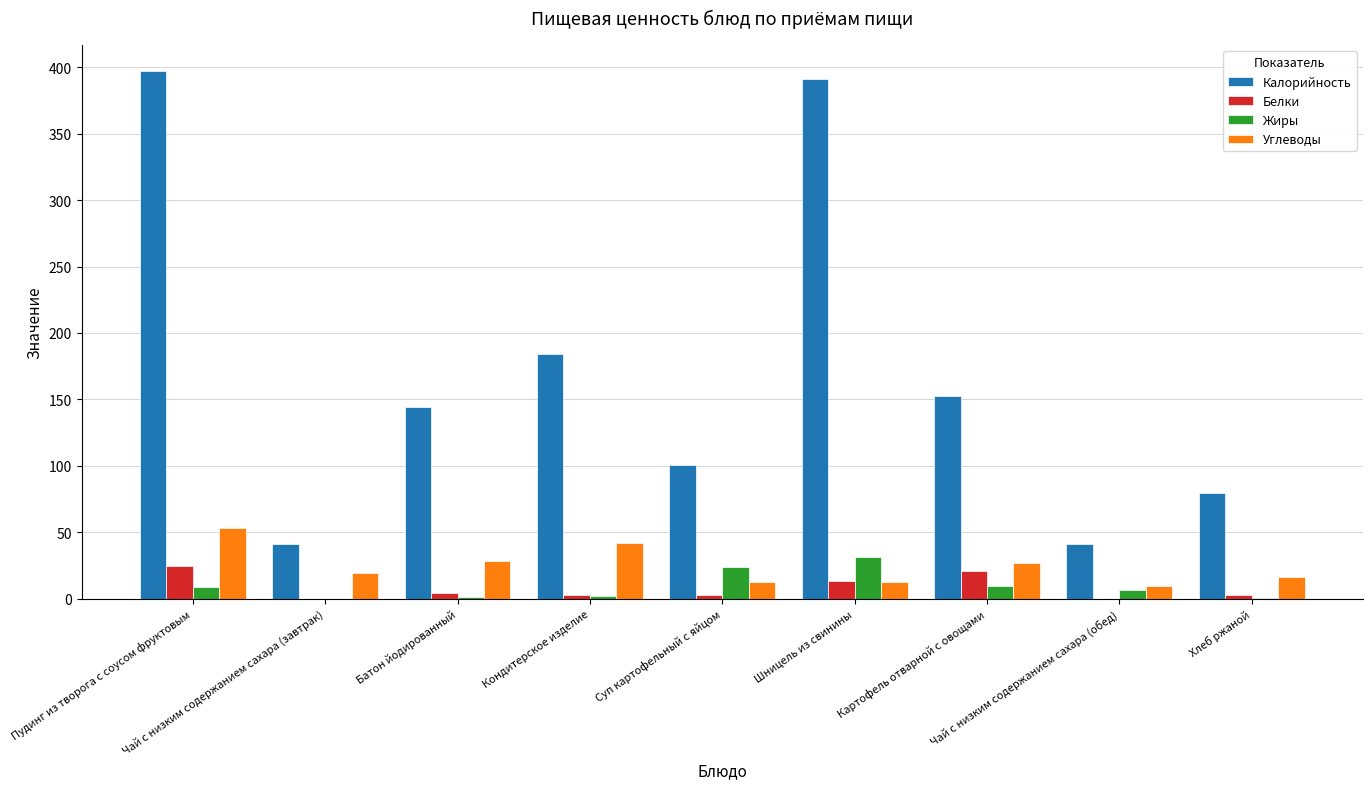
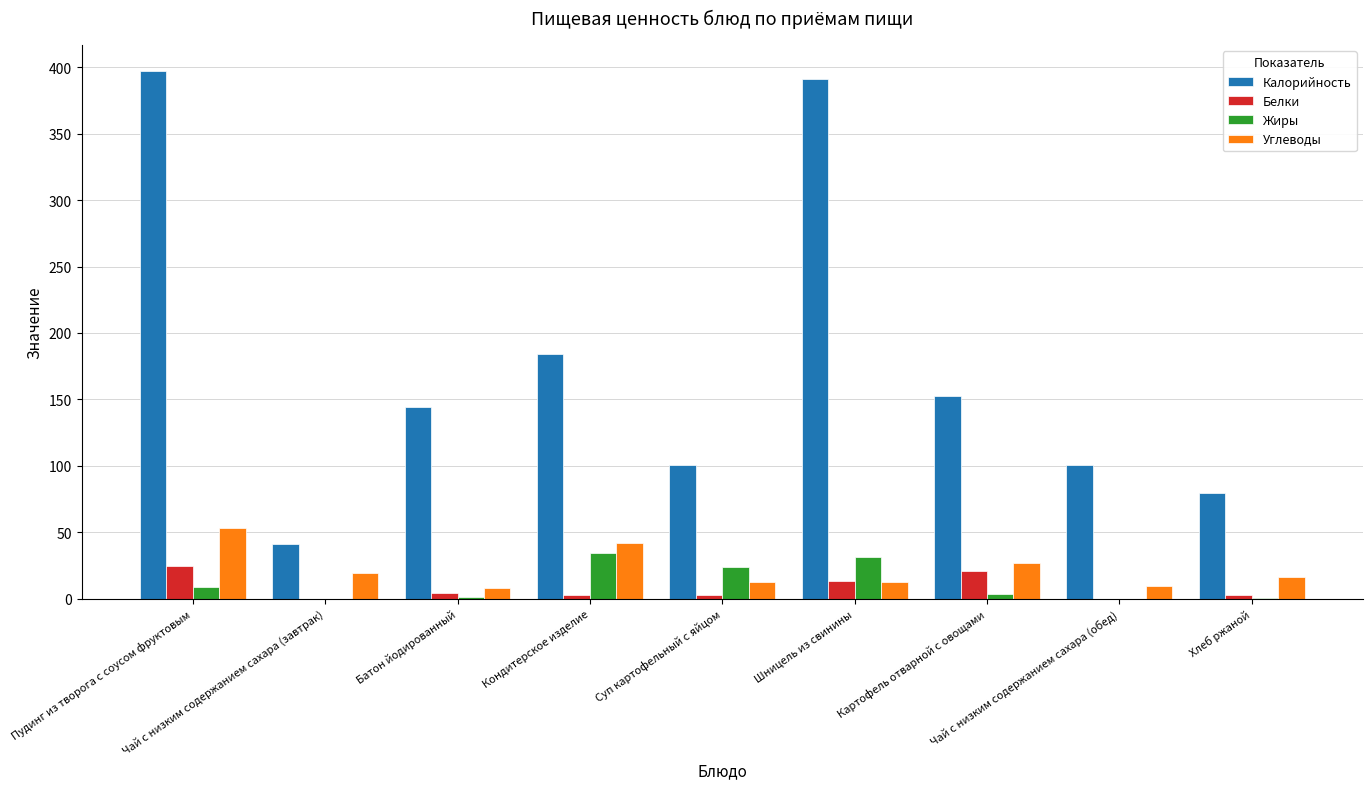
Углеводы, Батон йодированный: 28 -> 8
Жиры, Кондитерское изделие: 2 -> 34
Жиры, Картофель отварной с овощами: 9 -> 3
Калорийность, Чай с низким содержанием сахара (обед): 41 -> 101
Жиры, Чай с низким содержанием сахара (обед): 6 -> 0
